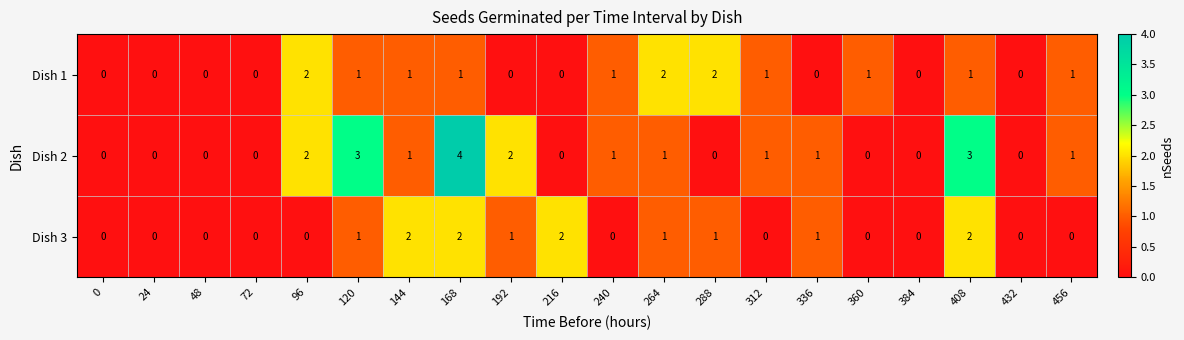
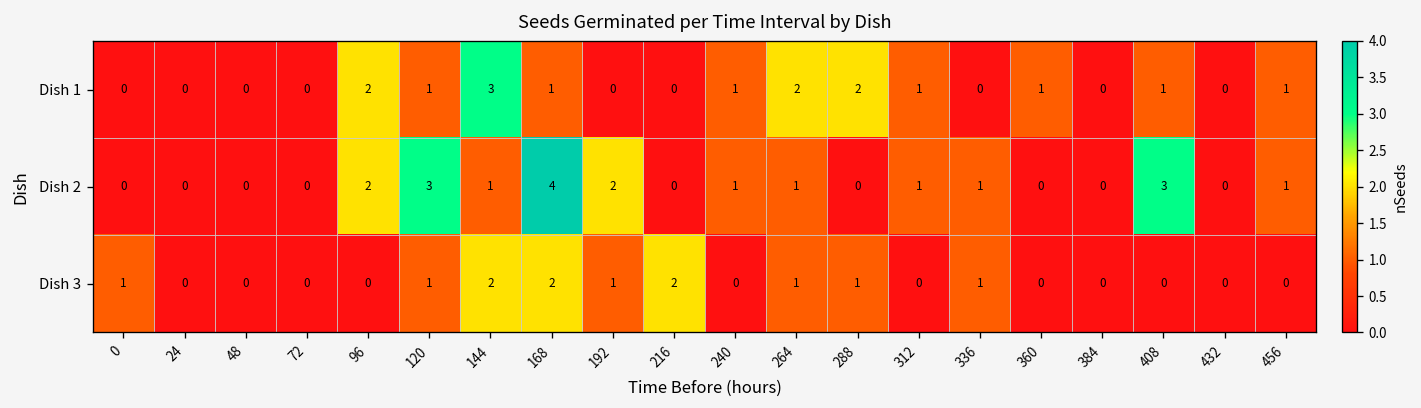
Dish 1, 144: 1 -> 3
Dish 3, 0: 0 -> 1
Dish 3, 408: 2 -> 0
